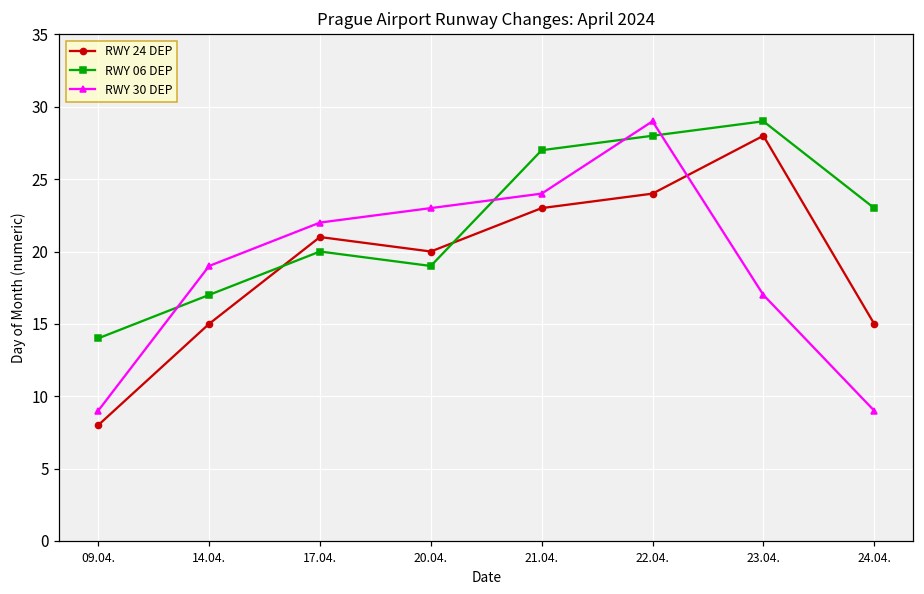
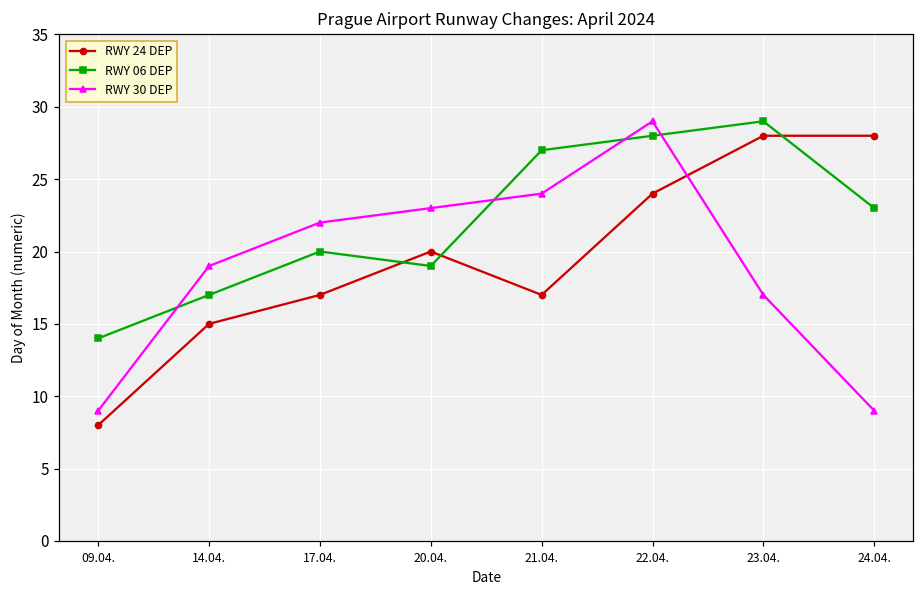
RWY 24 DEP, 17.04.: 21 -> 17
RWY 24 DEP, 21.04.: 23 -> 17
RWY 24 DEP, 24.04.: 15 -> 28
